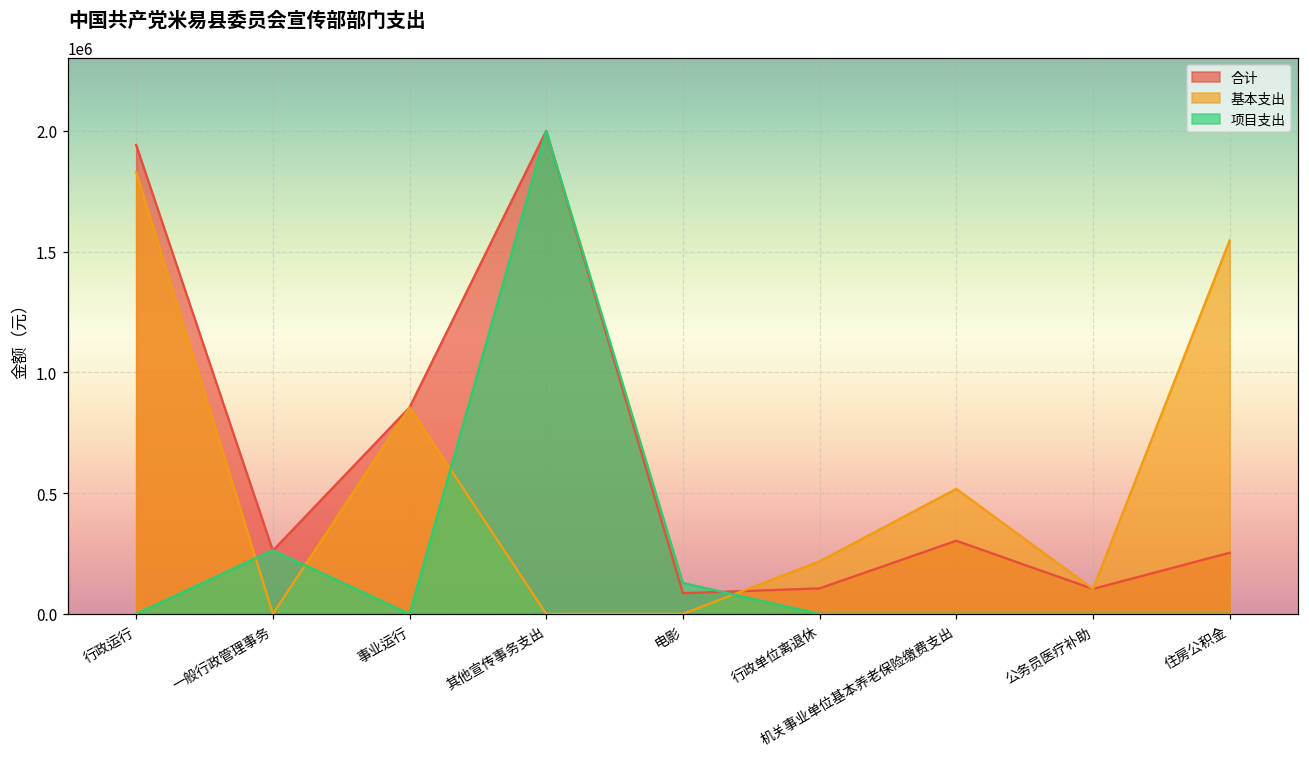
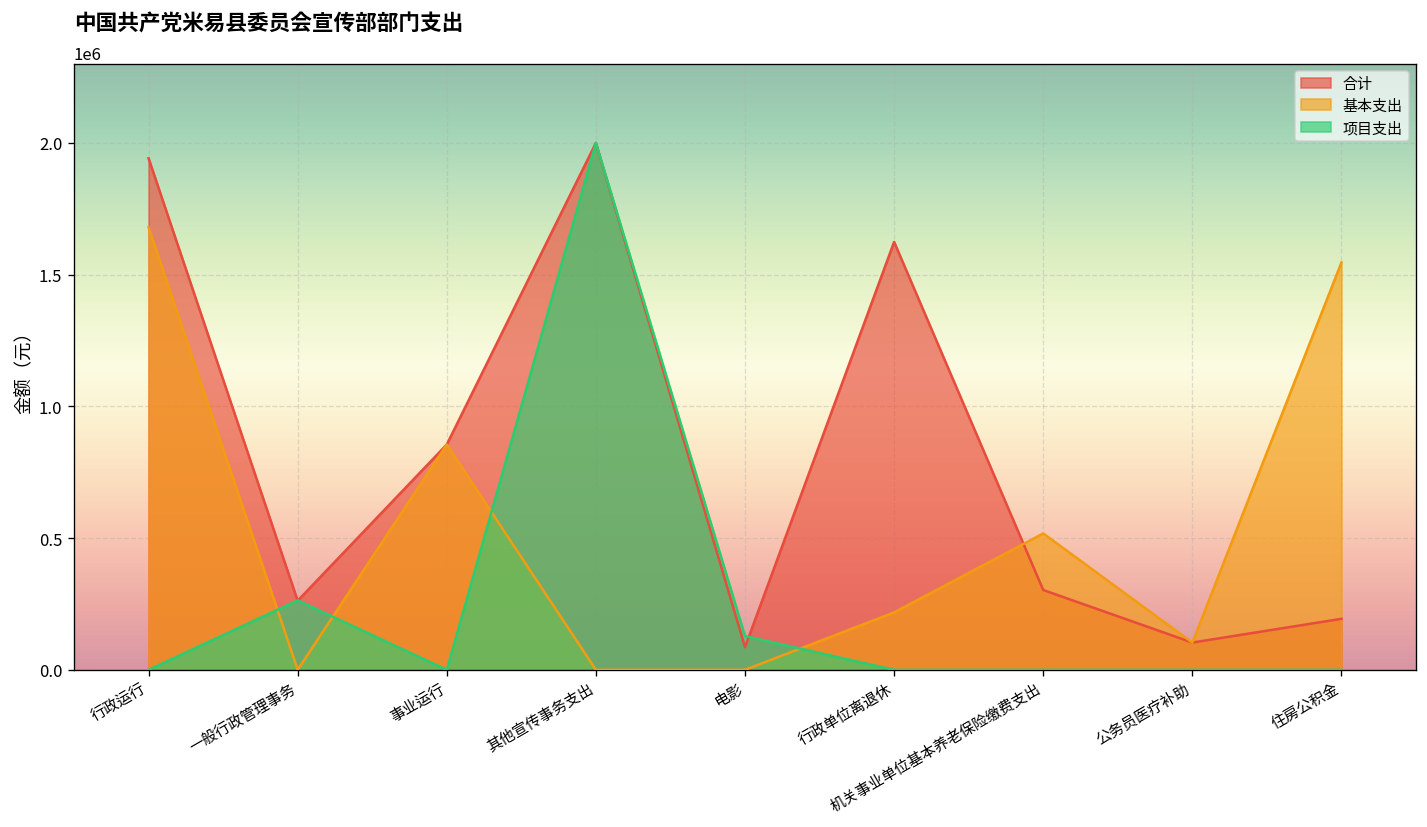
基本支出, 行政运行: 1830000 -> 1680000
合计, 行政单位离退休: 110000 -> 1620000
合计, 住房公积金: 250000 -> 190000
